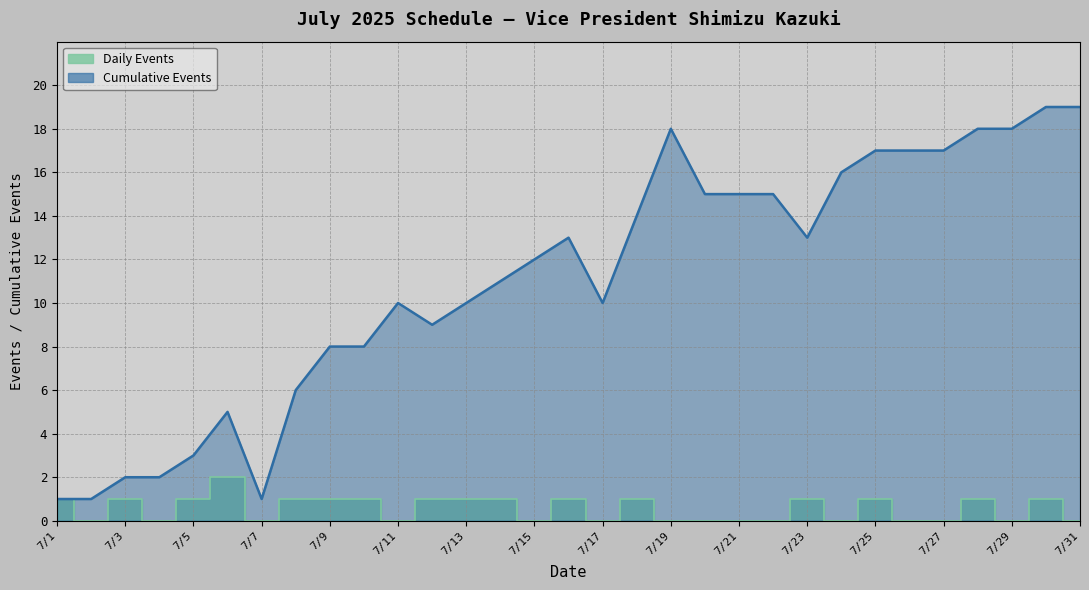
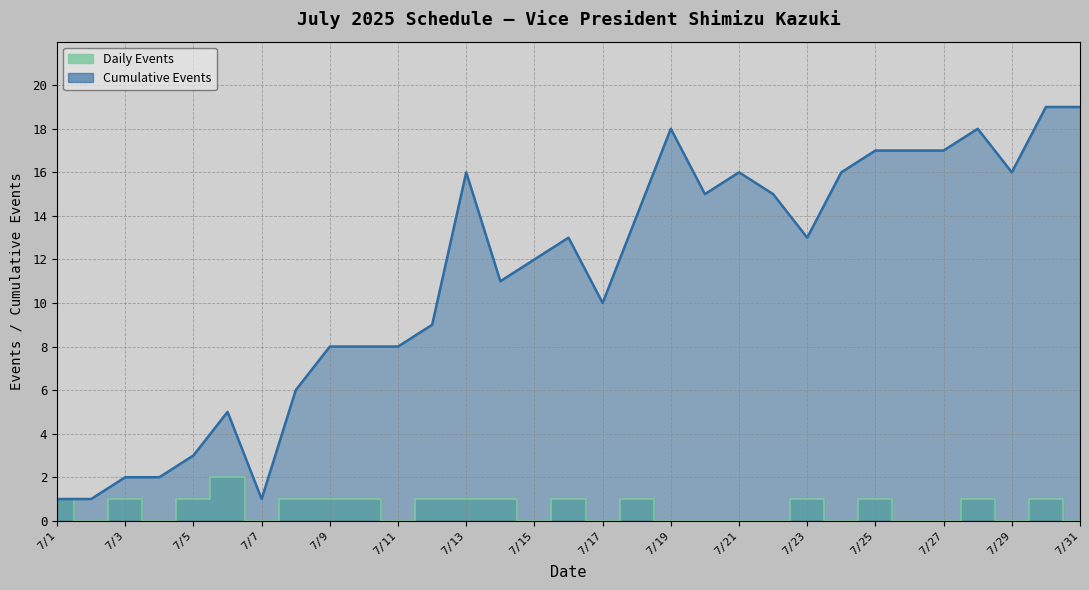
Cumulative Events, 7/11: 10 -> 8
Cumulative Events, 7/13: 10 -> 16
Cumulative Events, 7/21: 15 -> 16
Cumulative Events, 7/29: 18 -> 16
